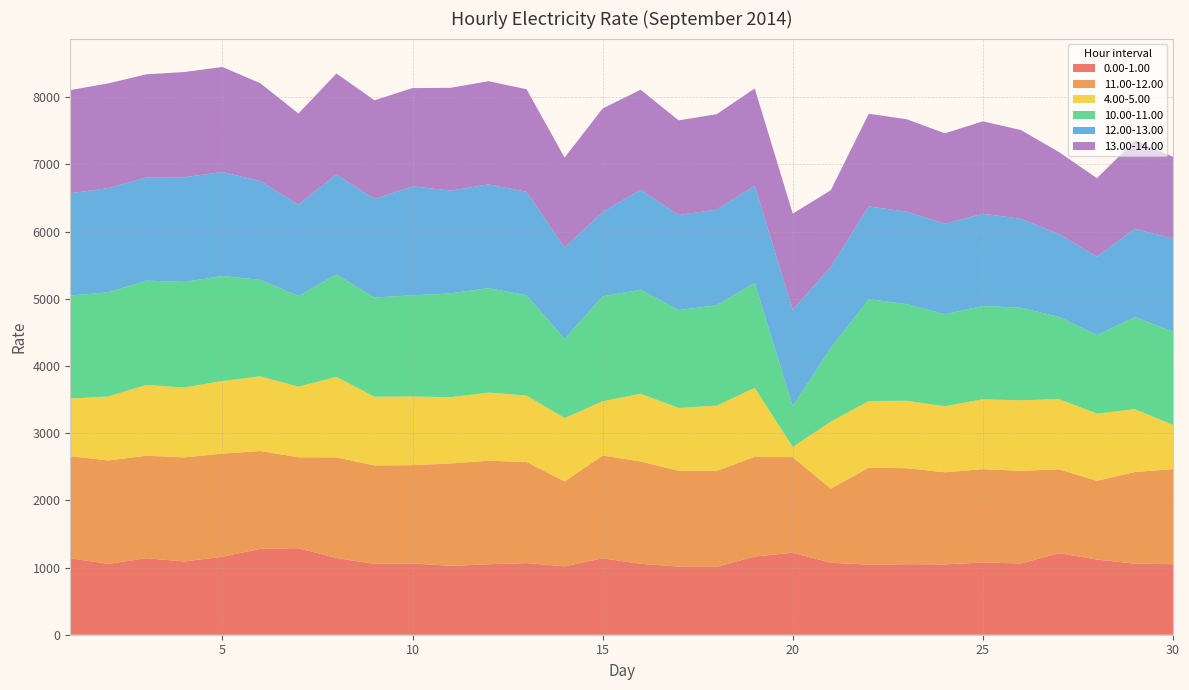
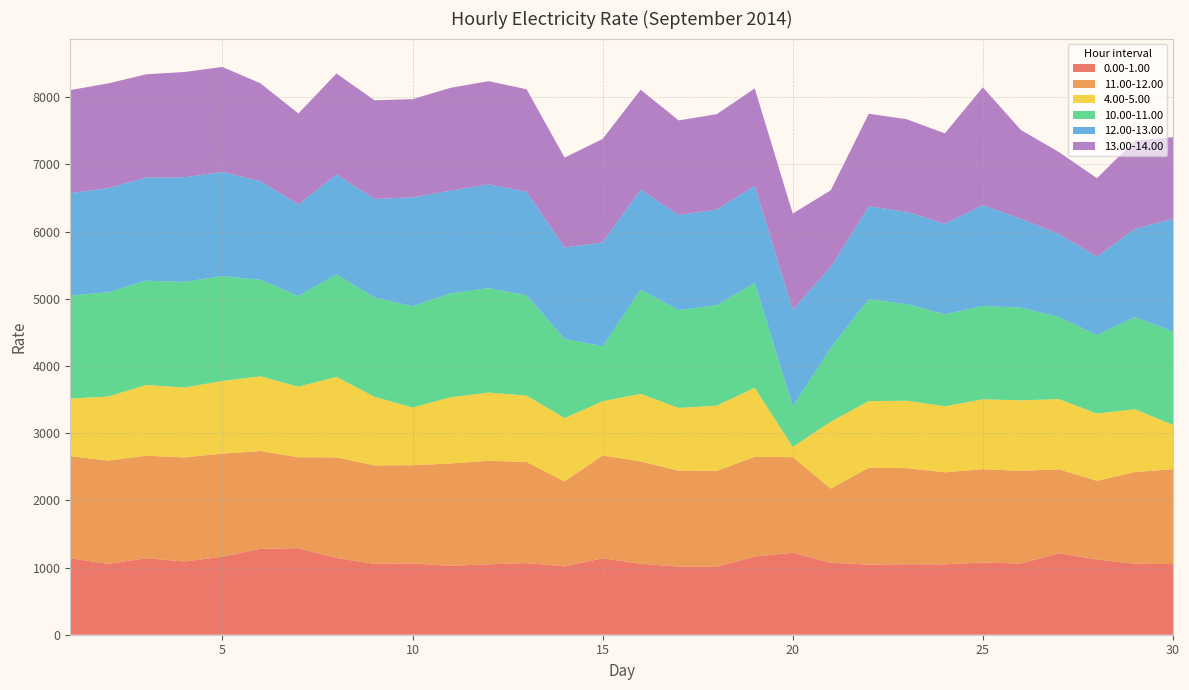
4.00-5.00, 10: 1000 -> 900
10.00-11.00, 15: 1600 -> 800
12.00-13.00, 15: 1300 -> 1500
12.00-13.00, 25: 1400 -> 1500
13.00-14.00, 25: 1400 -> 1800
12.00-13.00, 30: 1400 -> 1700
